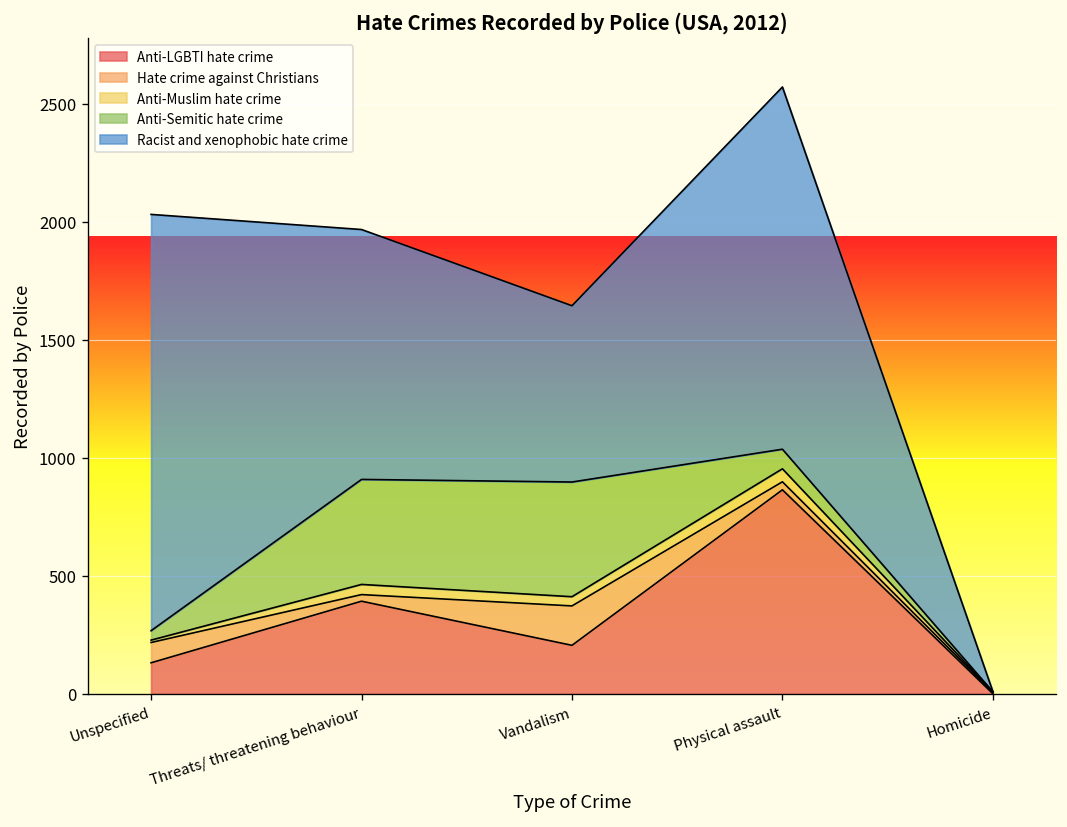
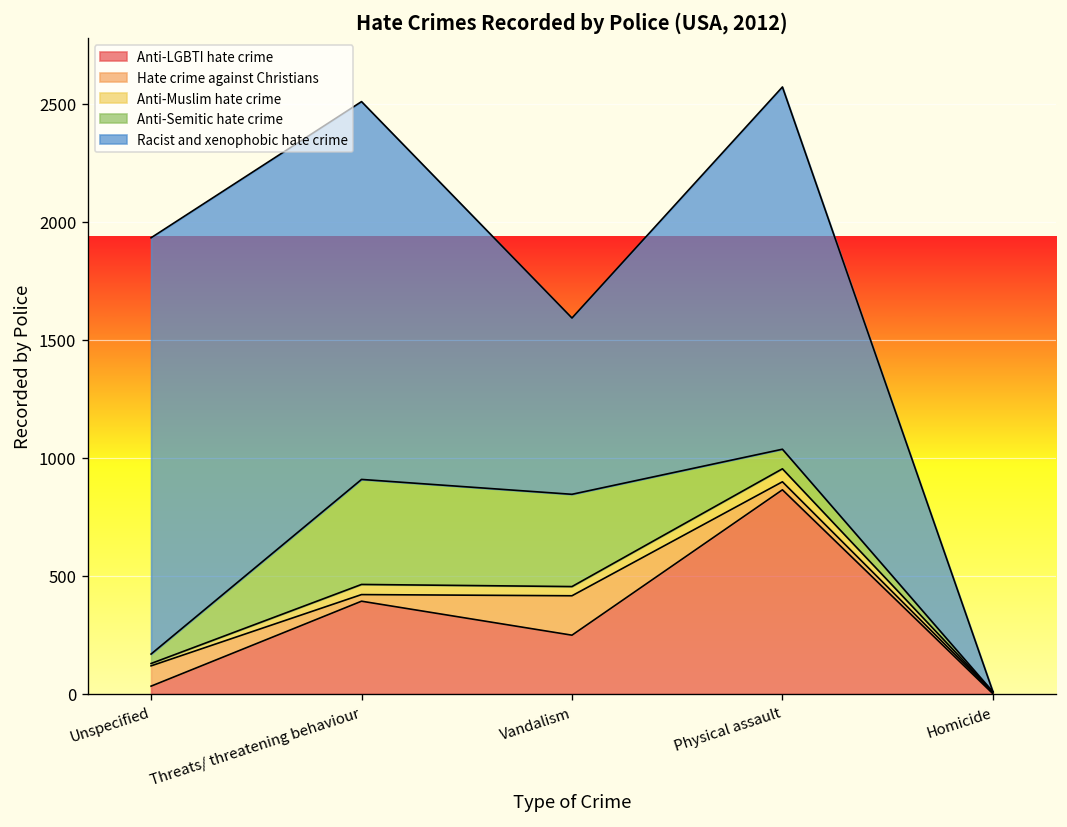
Anti-LGBTI hate crime, Unspecified: 130 -> 30
Racist and xenophobic hate crime, Threats/ threatening behaviour: 1060 -> 1600
Anti-LGBTI hate crime, Vandalism: 210 -> 250
Anti-Semitic hate crime, Vandalism: 490 -> 390
